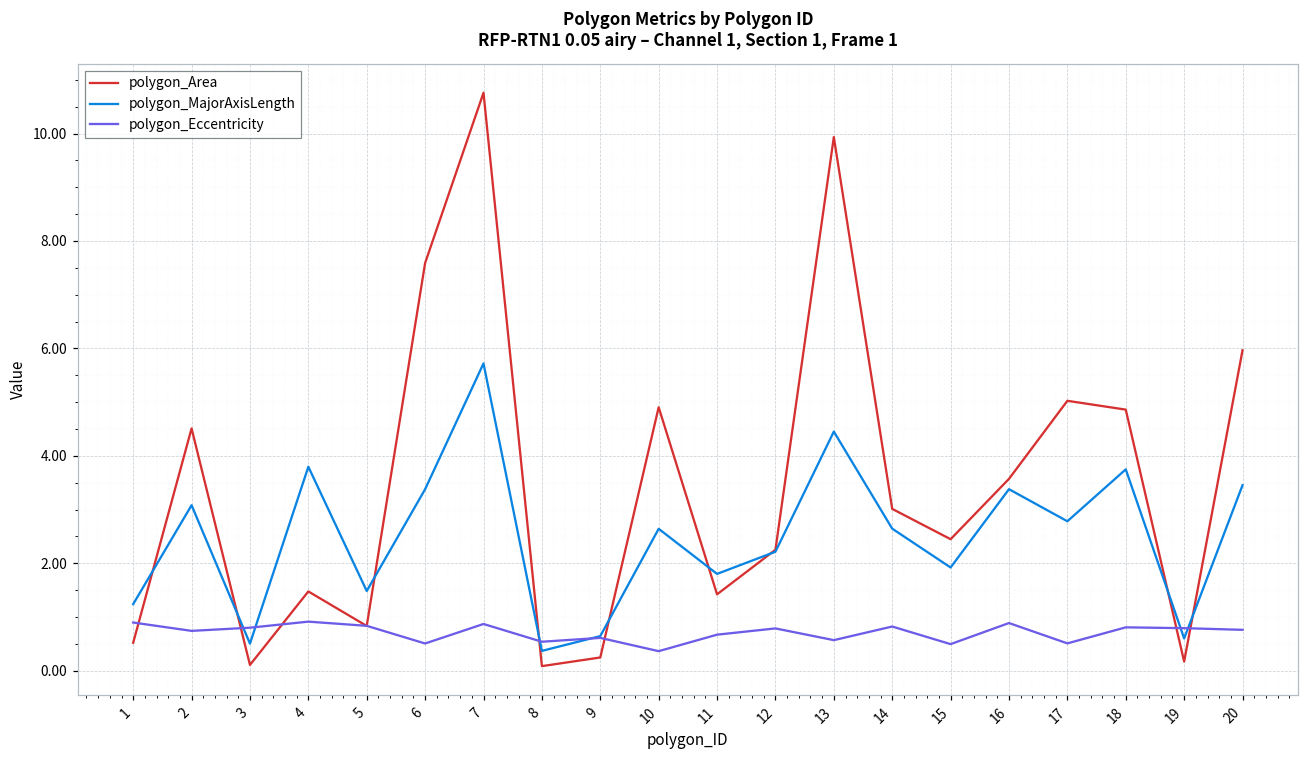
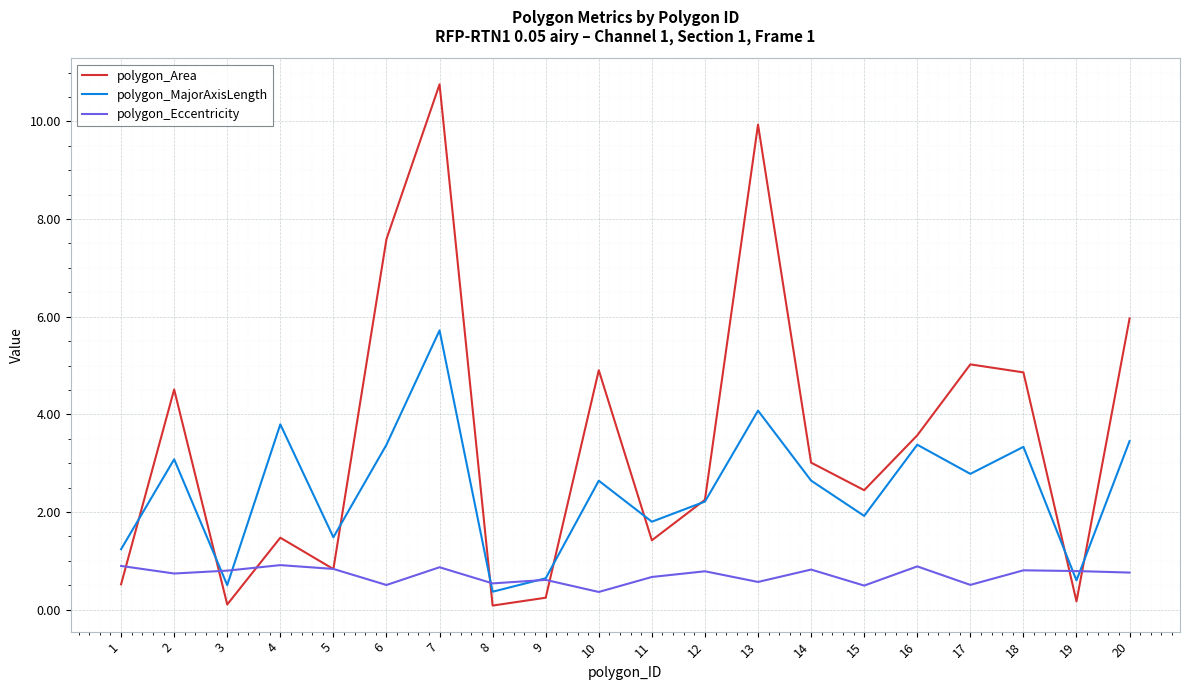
polygon_MajorAxisLength, 13: 4.5 -> 4.1
polygon_MajorAxisLength, 18: 3.7 -> 3.3
